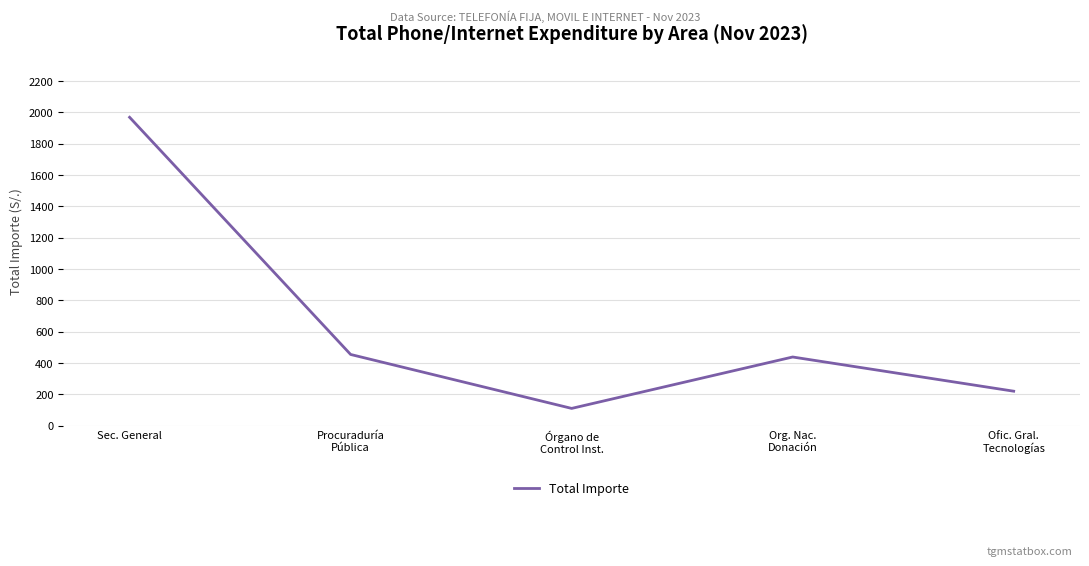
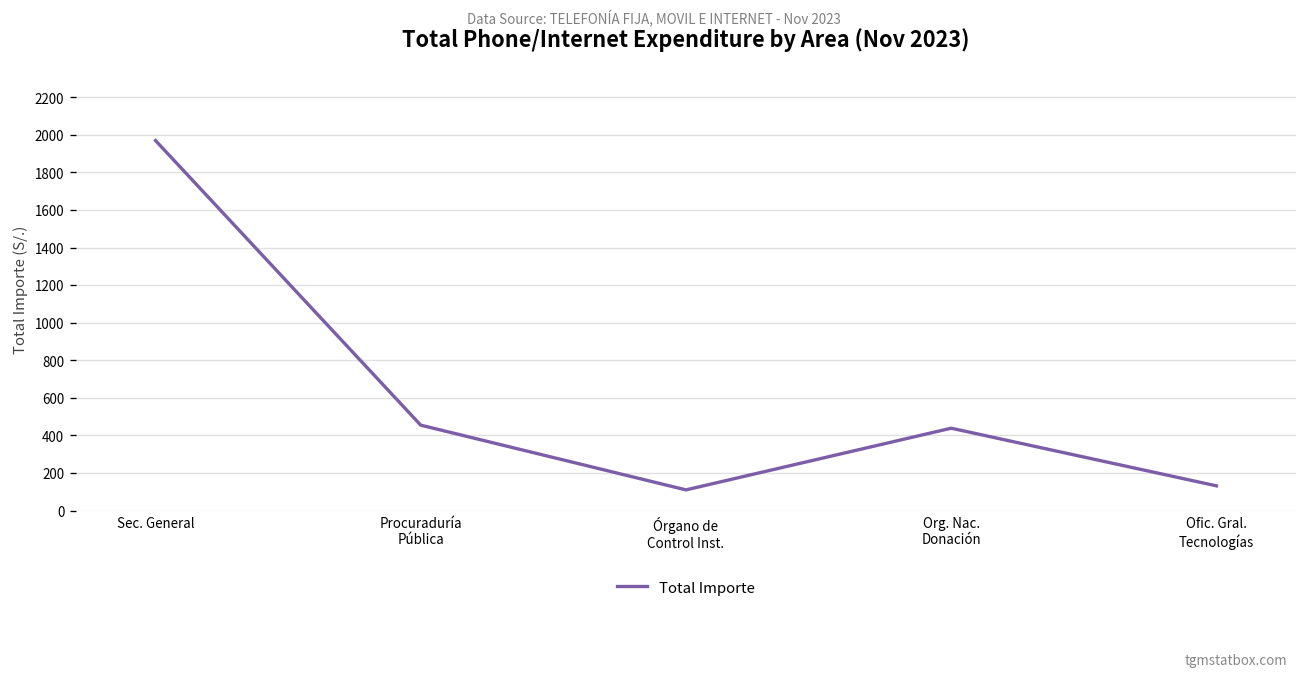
Ofic. Gral. Tecnologías: 220 -> 130
